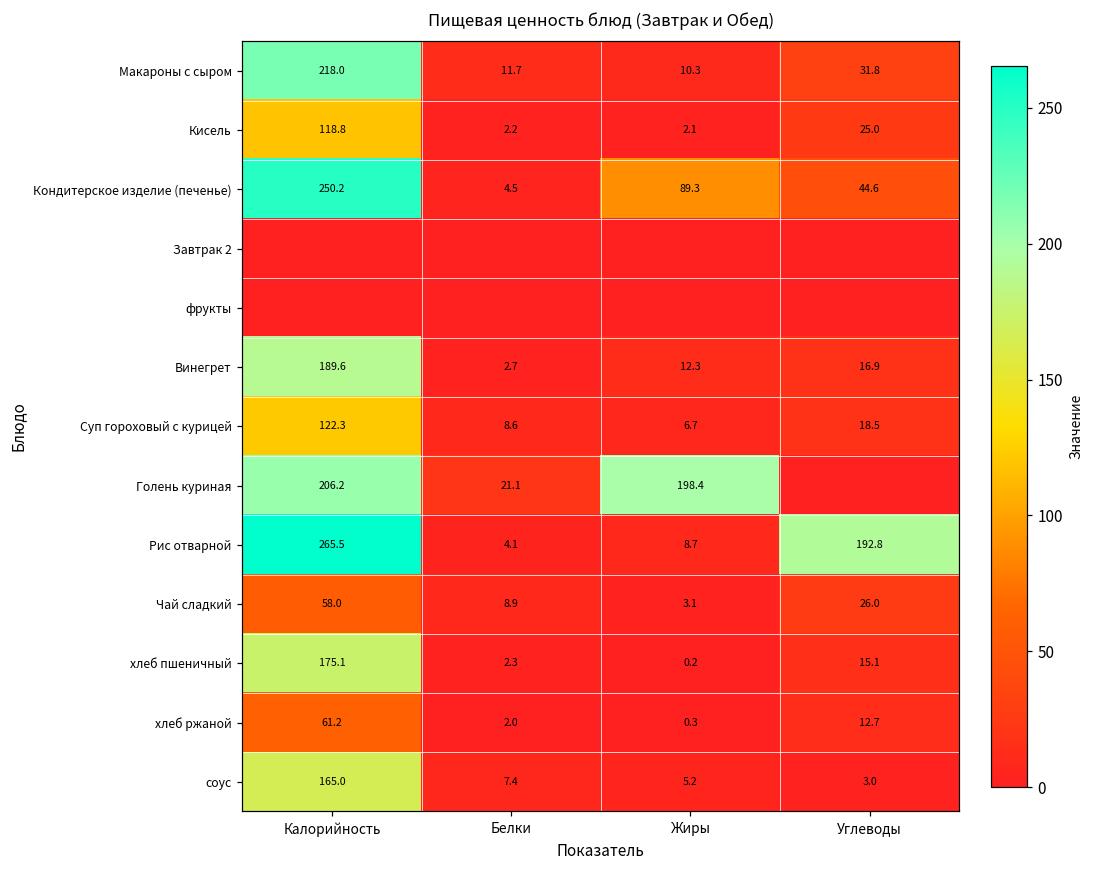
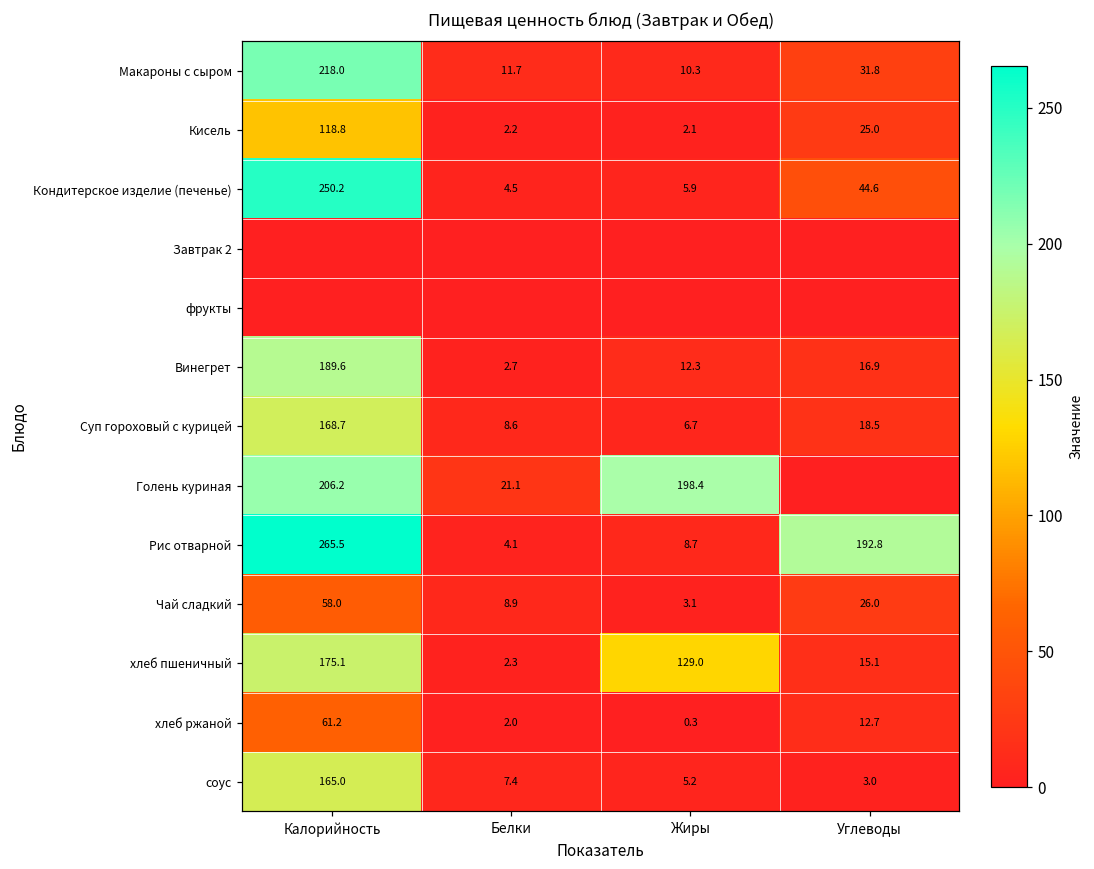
Кондитерское изделие (печенье), Жиры: 89.3 -> 5.9
Суп гороховый с курицей, Калорийность: 122.3 -> 168.7
хлеб пшеничный, Жиры: 0.2 -> 129.0
